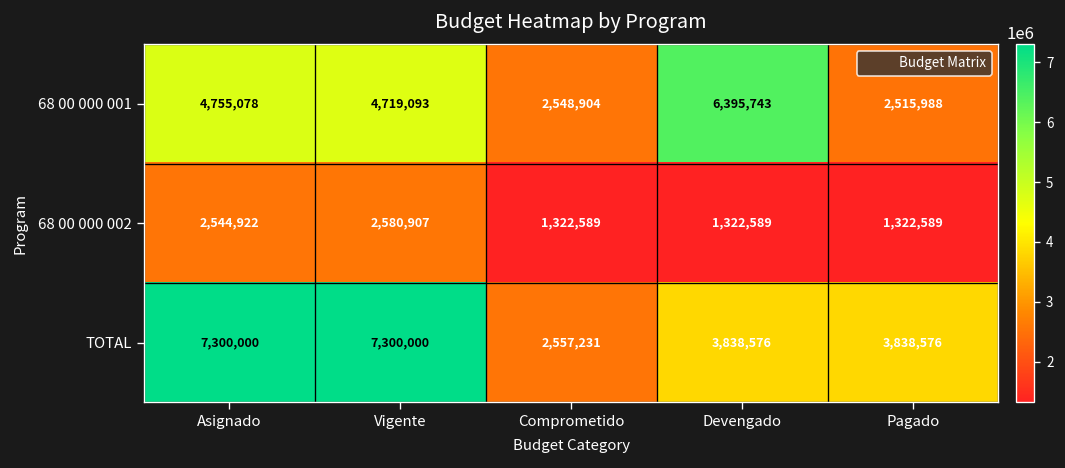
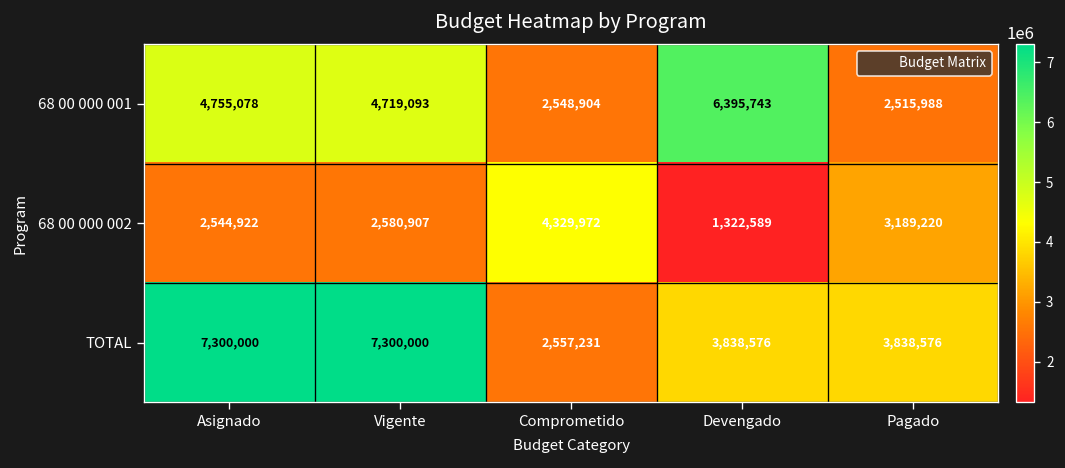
68 00 000 002, Comprometido: 1,322,589 -> 4,329,972
68 00 000 002, Pagado: 1,322,589 -> 3,189,220
